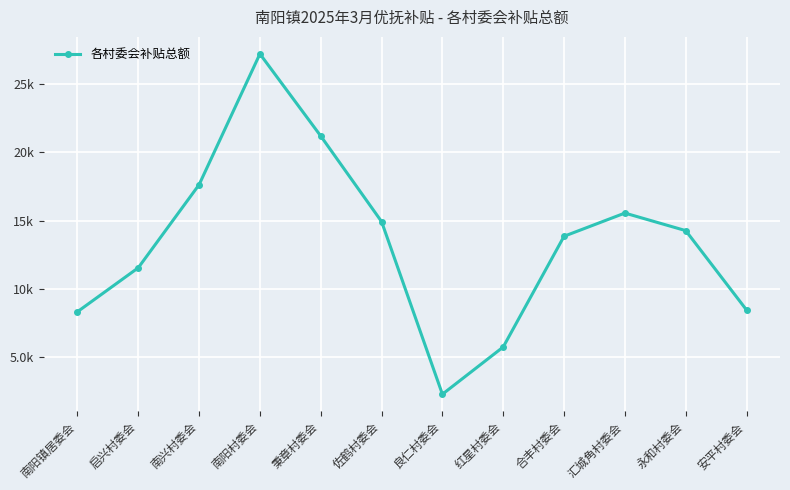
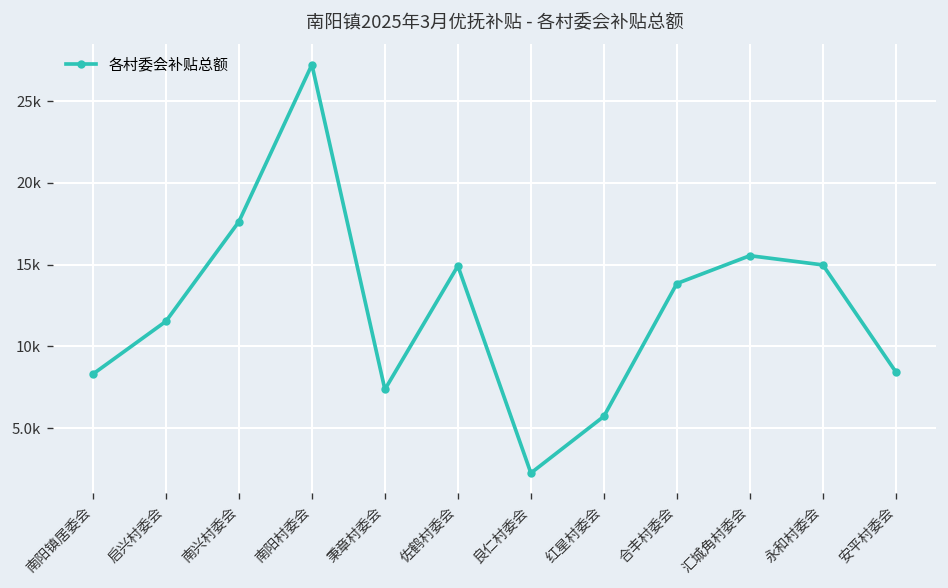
秉章村委会: 21200 -> 7400
永和村委会: 14300 -> 15000
